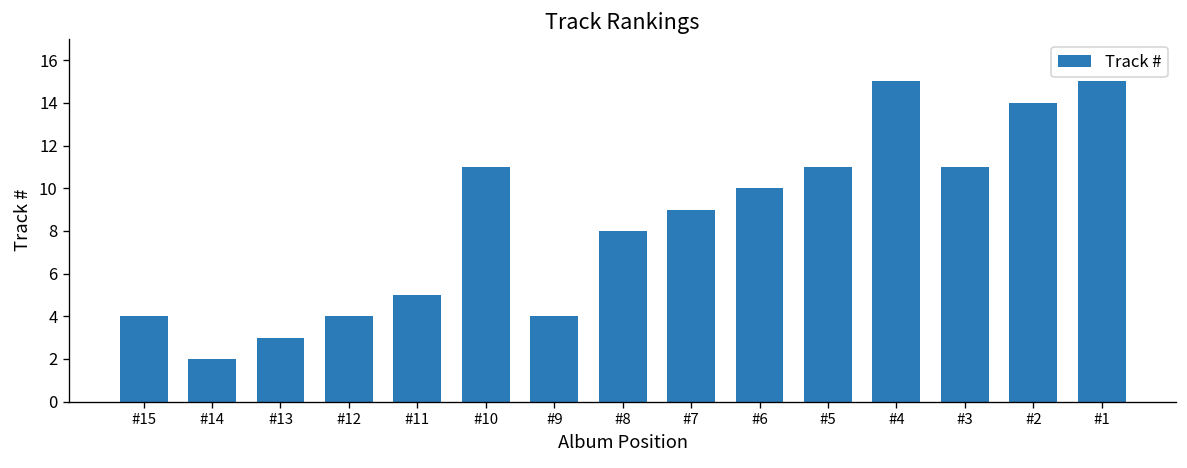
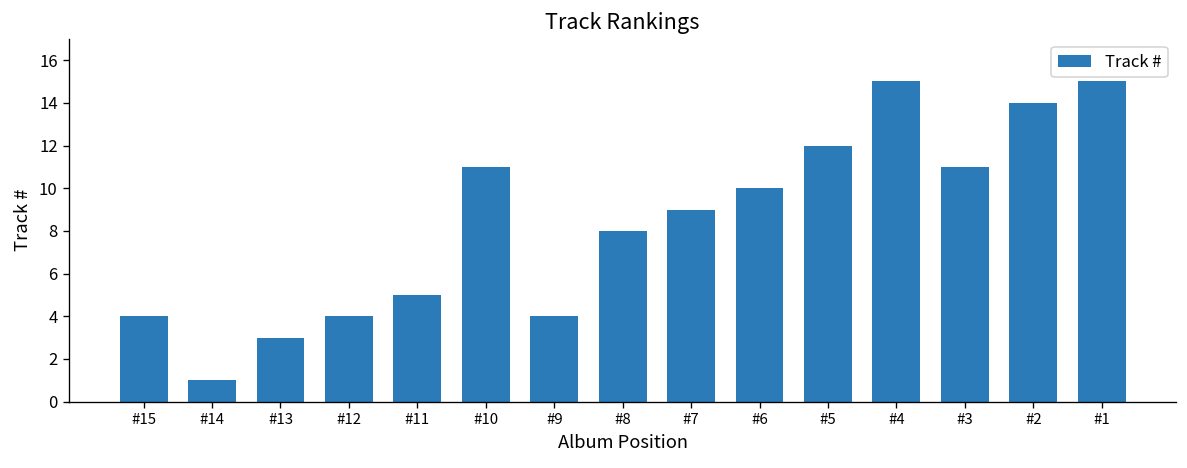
#14: 2 -> 1
#5: 11 -> 12
